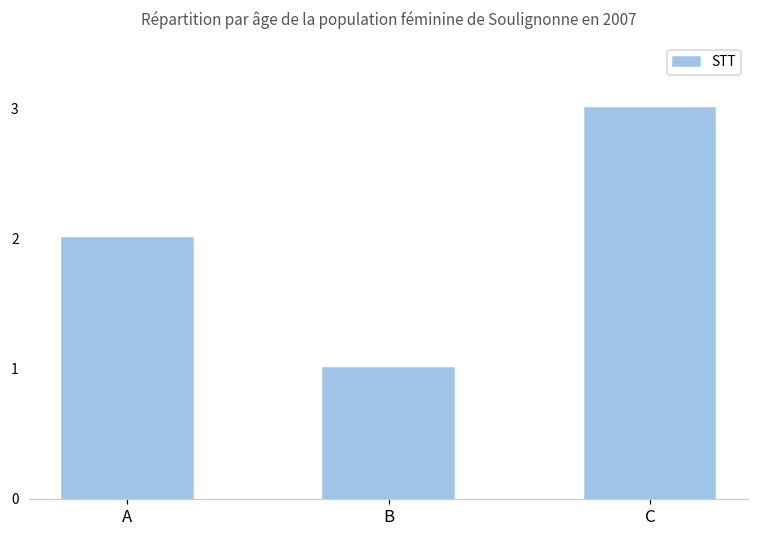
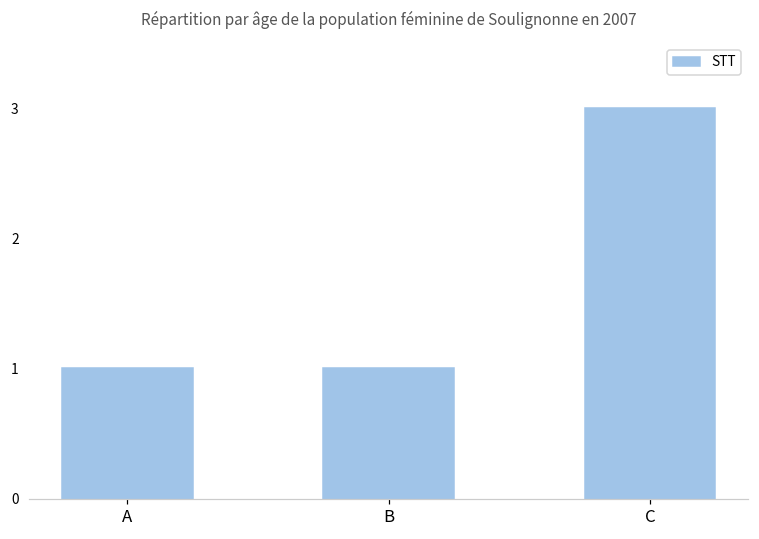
A: 2 -> 1
